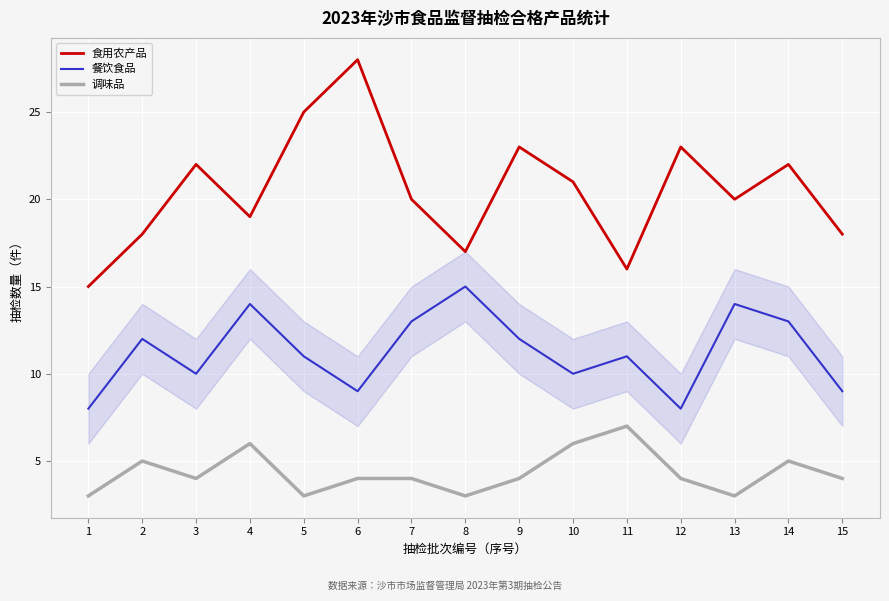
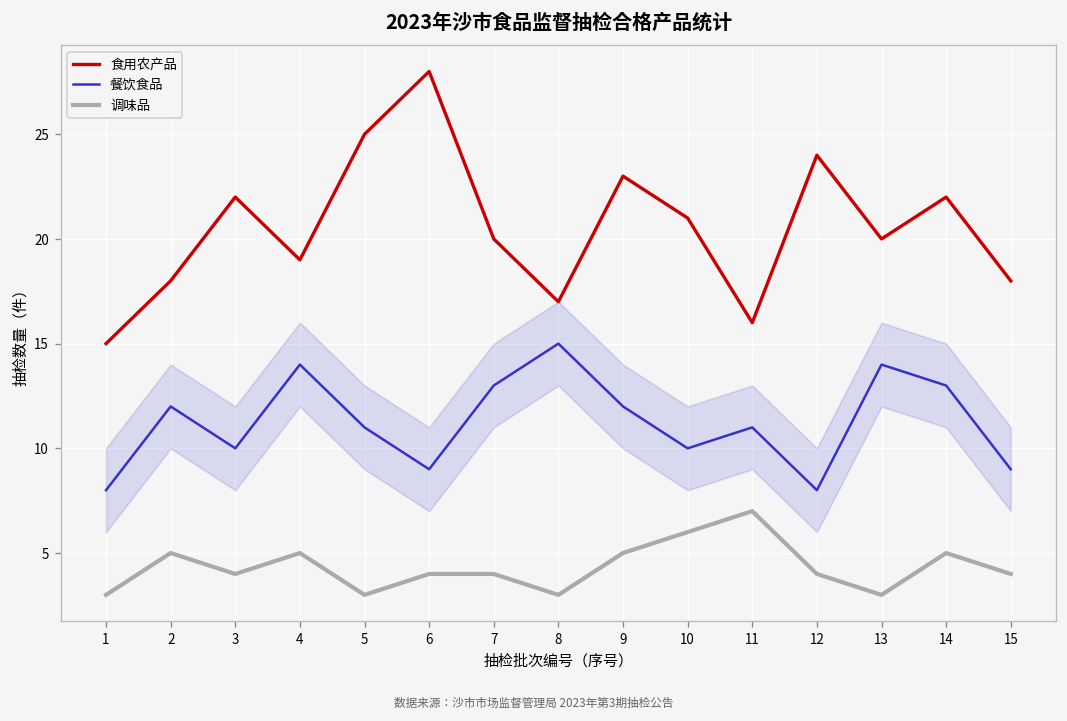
调味品, 4: 6 -> 5
调味品, 9: 4 -> 5
食用农产品, 12: 23 -> 24
